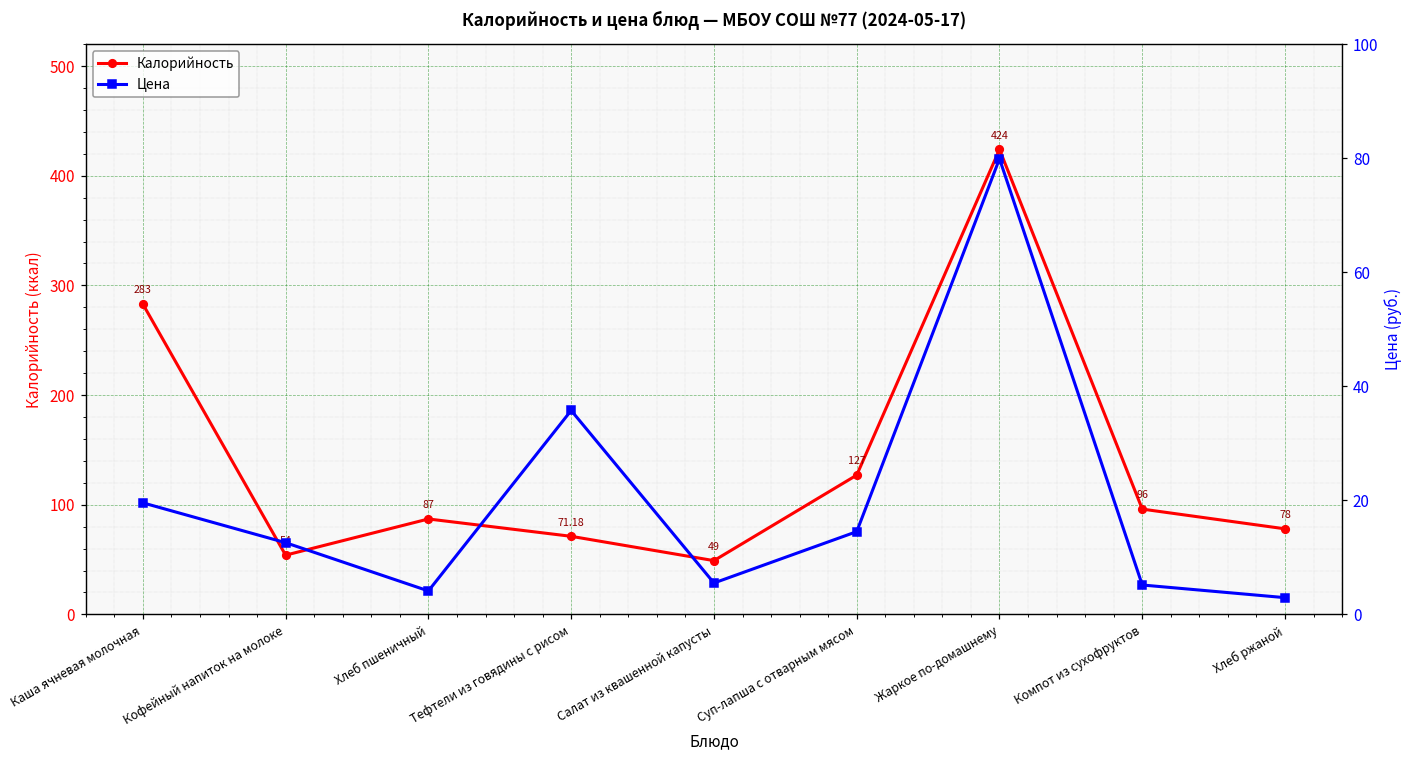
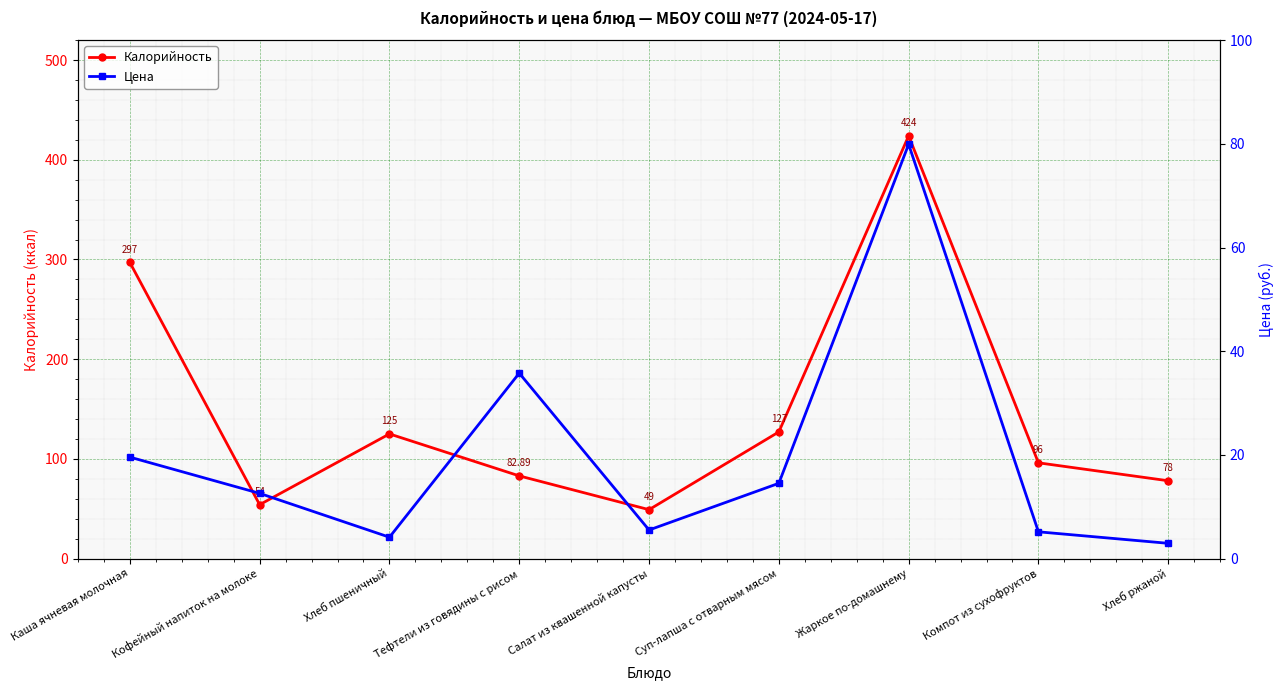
Калорийность, Каша ячневая молочная: 283 -> 297
Калорийность, Хлеб пшеничный: 87 -> 125
Калорийность, Тефтели из говядины с рисом: 71.18 -> 82.89
